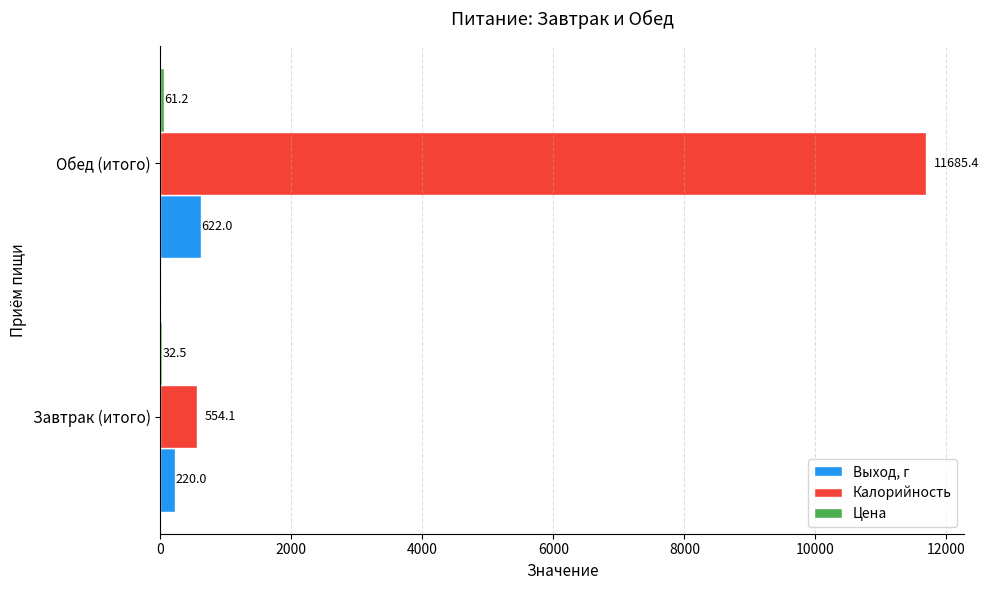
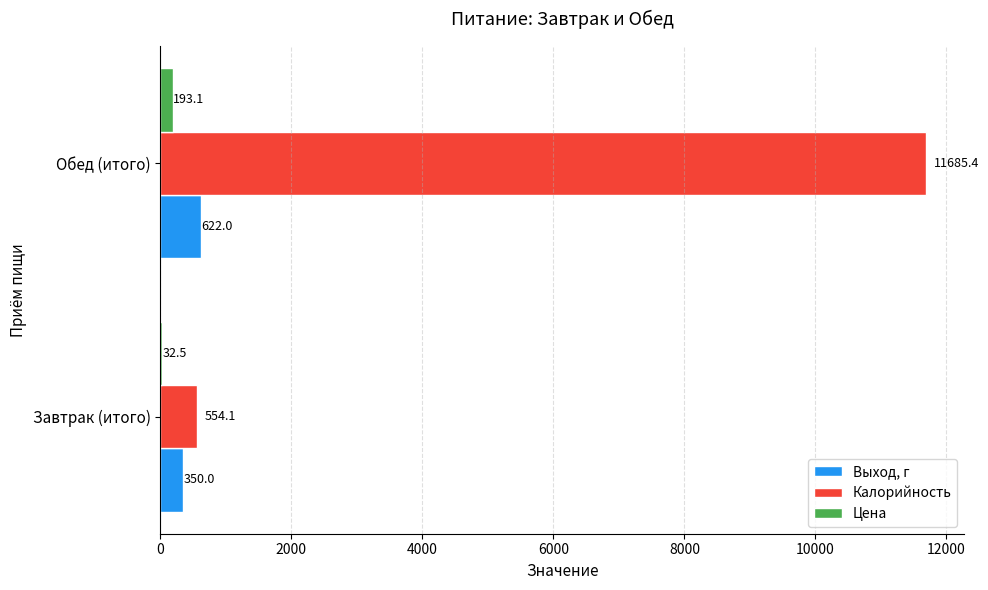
Цена, Обед (итого): 61.2 -> 193.1
Выход, г, Завтрак (итого): 220.0 -> 350.0
